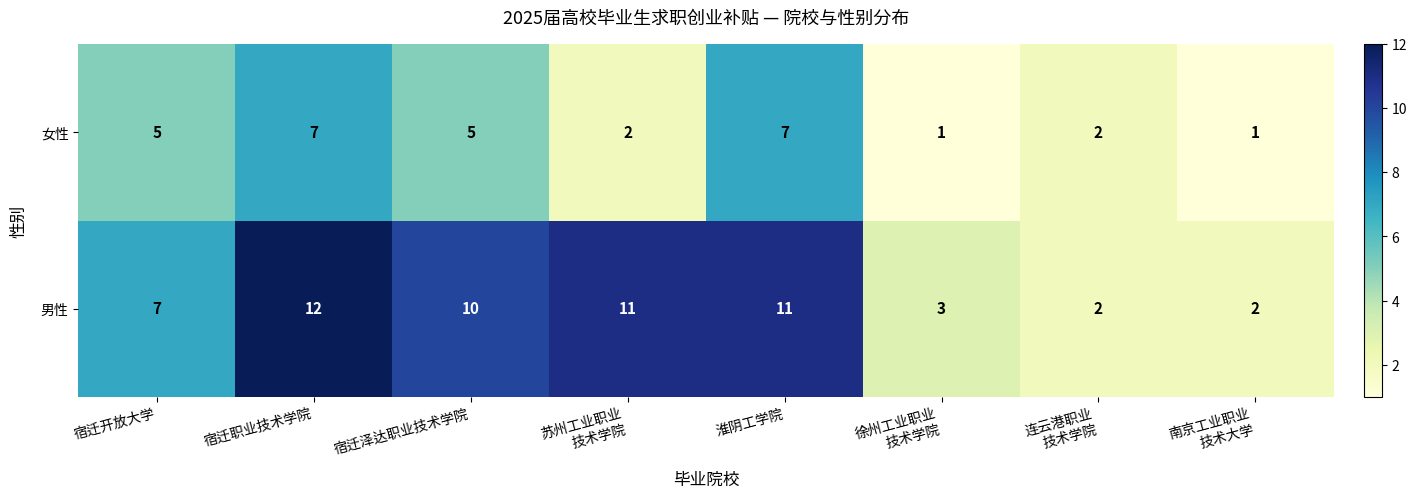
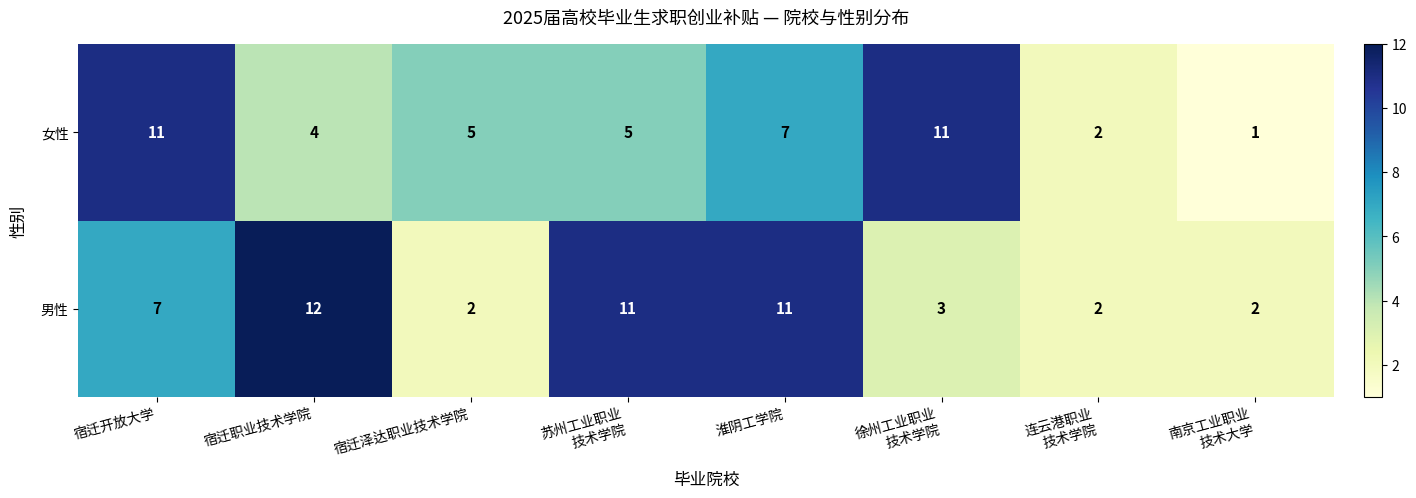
女性, 宿迁开放大学: 5 -> 11
女性, 宿迁职业技术学院: 7 -> 4
女性, 苏州工业职业 技术学院: 2 -> 5
女性, 徐州工业职业 技术学院: 1 -> 11
男性, 宿迁泽达职业技术学院: 10 -> 2
